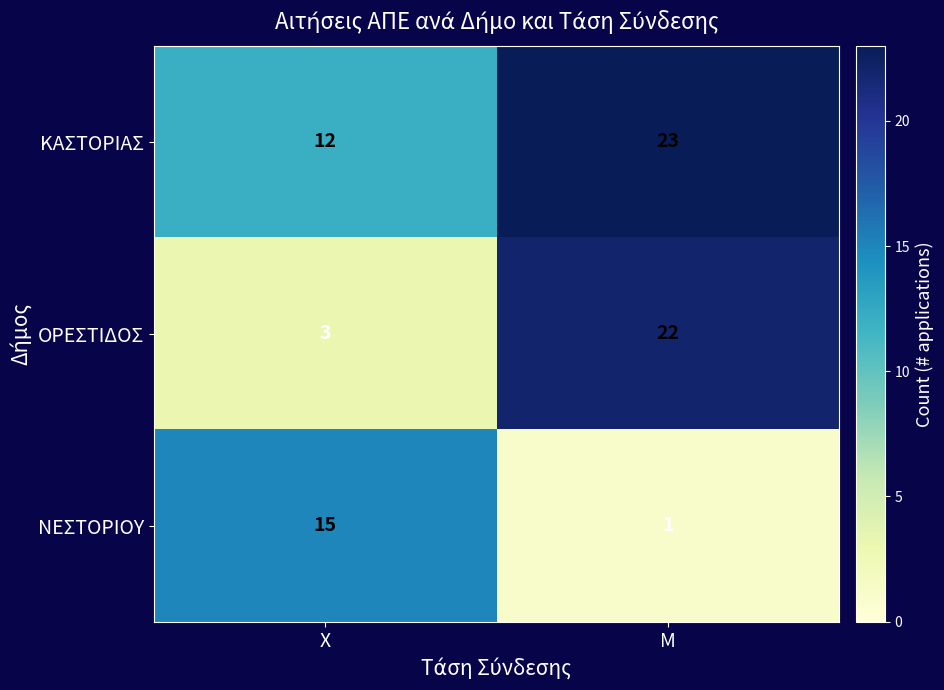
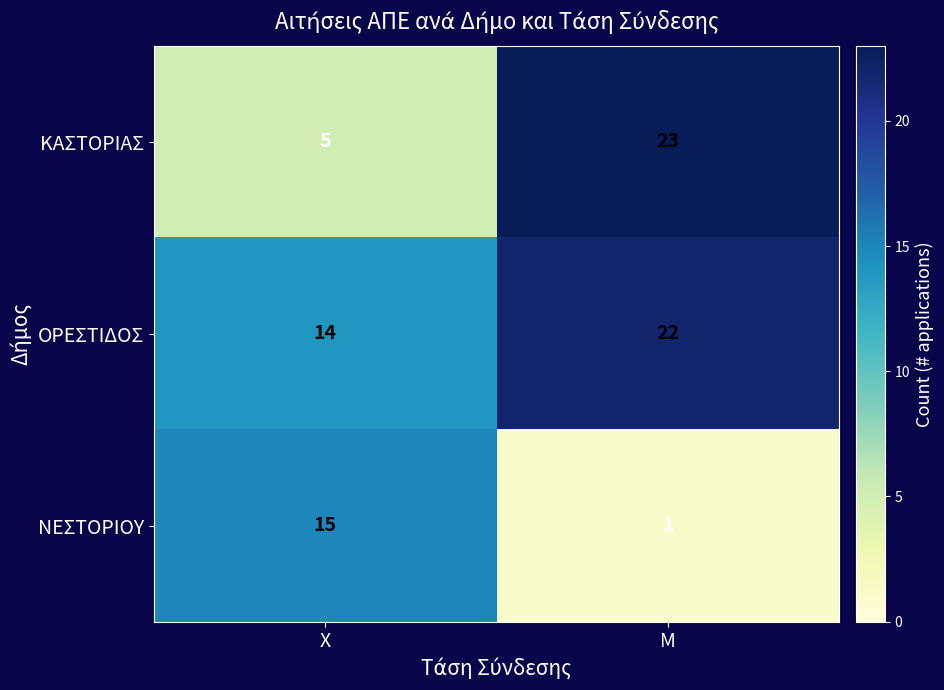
ΚΑΣΤΟΡΙΑΣ, Χ: 12 -> 5
ΟΡΕΣΤΙΔΟΣ, Χ: 3 -> 14
